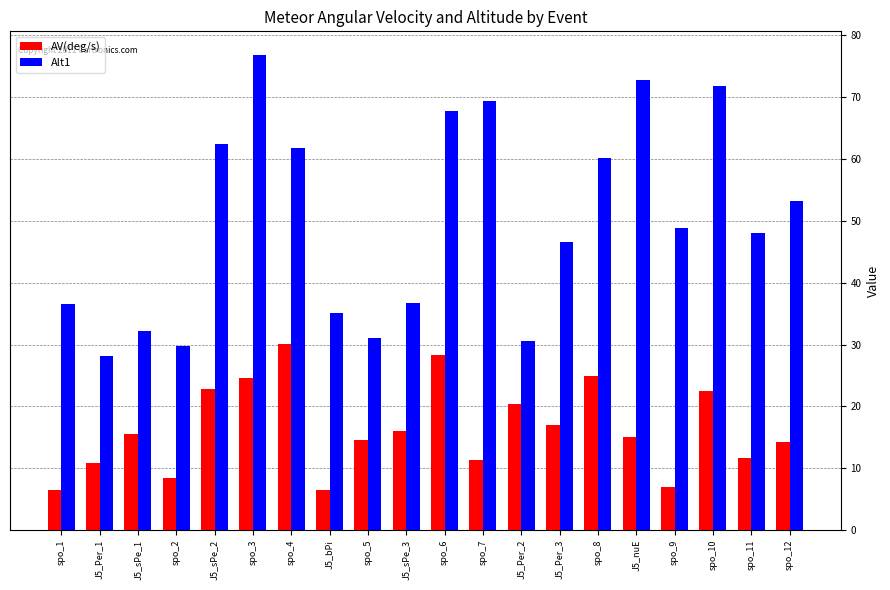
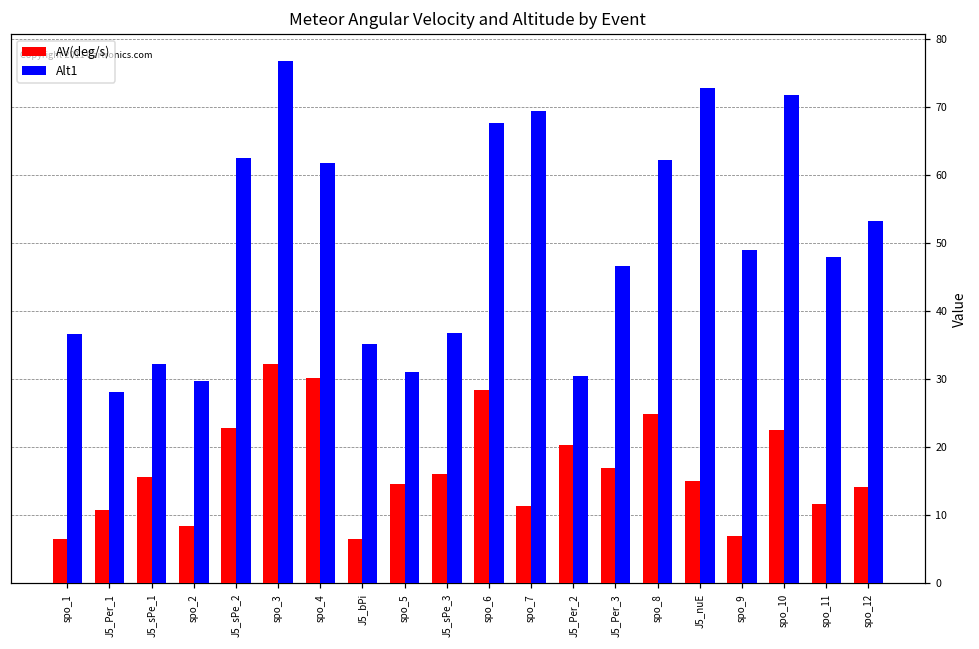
AV(deg/s), spo_3: 25 -> 32
Alt1, spo_8: 60 -> 62
